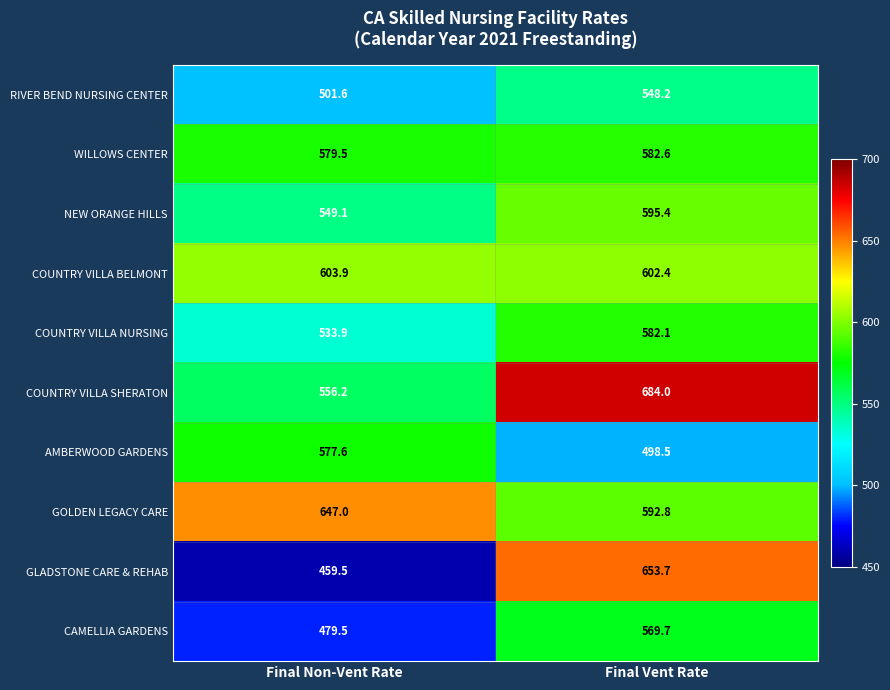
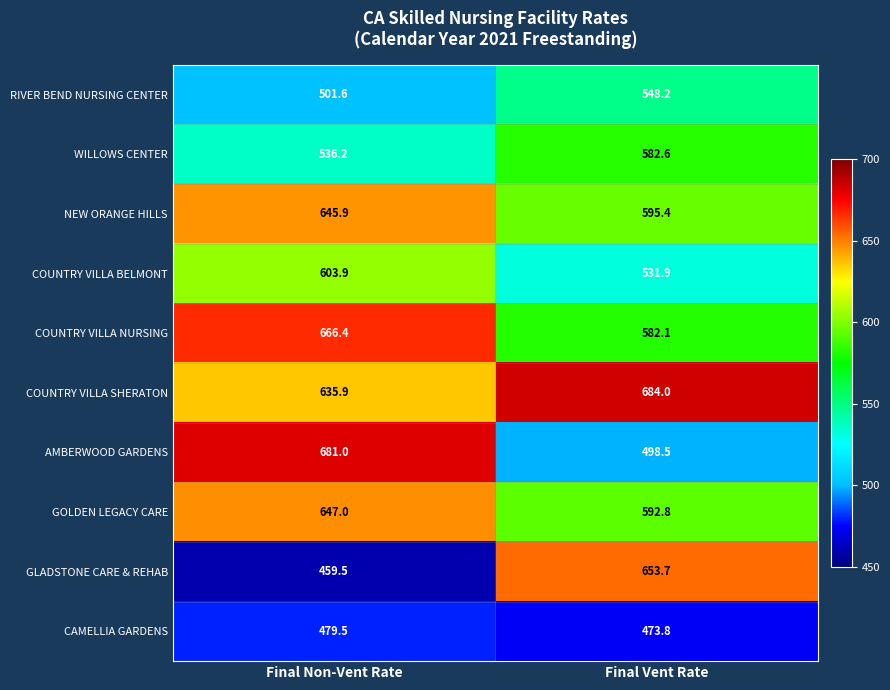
WILLOWS CENTER, Final Non-Vent Rate: 579.5 -> 536.2
NEW ORANGE HILLS, Final Non-Vent Rate: 549.1 -> 645.9
COUNTRY VILLA BELMONT, Final Vent Rate: 602.4 -> 531.9
COUNTRY VILLA NURSING, Final Non-Vent Rate: 533.9 -> 666.4
COUNTRY VILLA SHERATON, Final Non-Vent Rate: 556.2 -> 635.9
AMBERWOOD GARDENS, Final Non-Vent Rate: 577.6 -> 681.0
CAMELLIA GARDENS, Final Vent Rate: 569.7 -> 473.8
